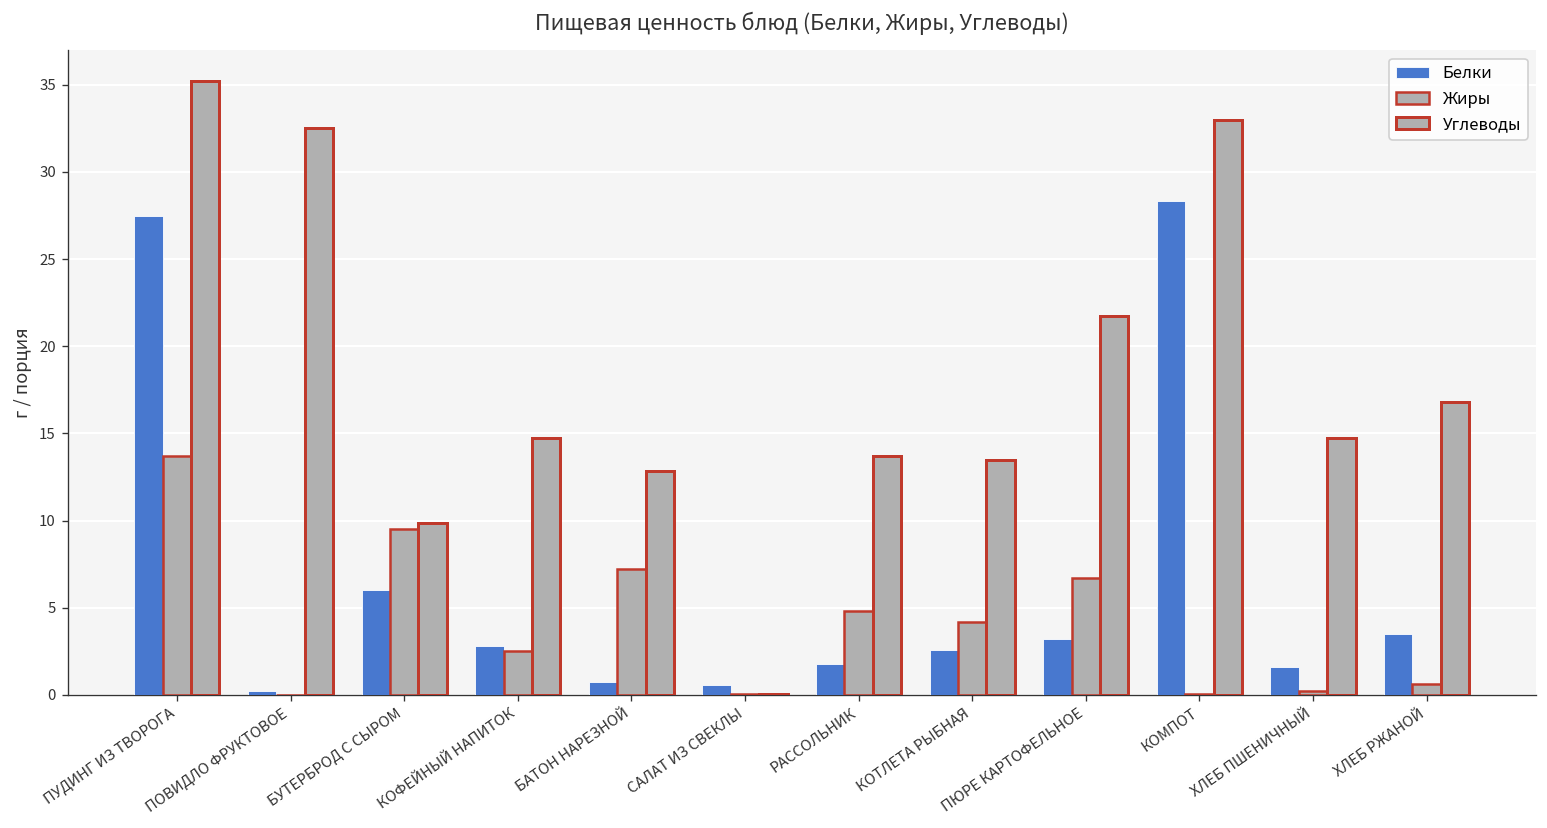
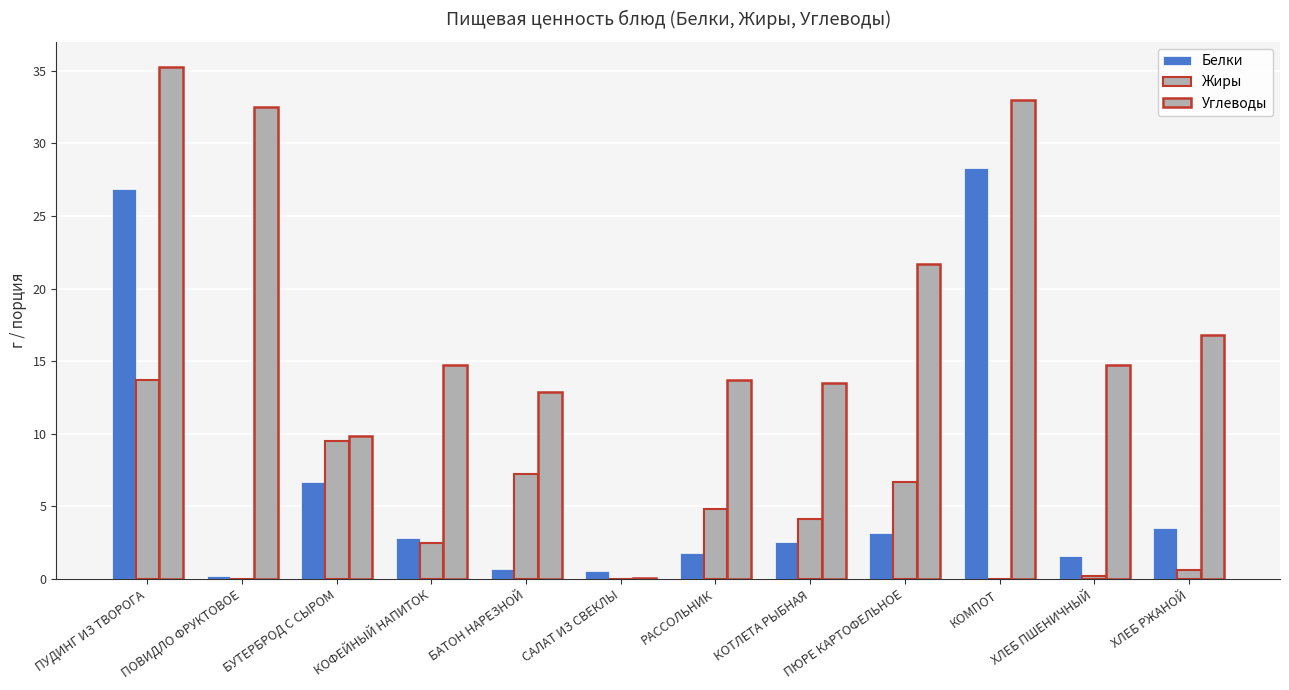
Белки, ПУДИНГ ИЗ ТВОРОГА: 27.5 -> 26.9
Белки, БУТЕРБРОД С СЫРОМ: 6.0 -> 6.7
